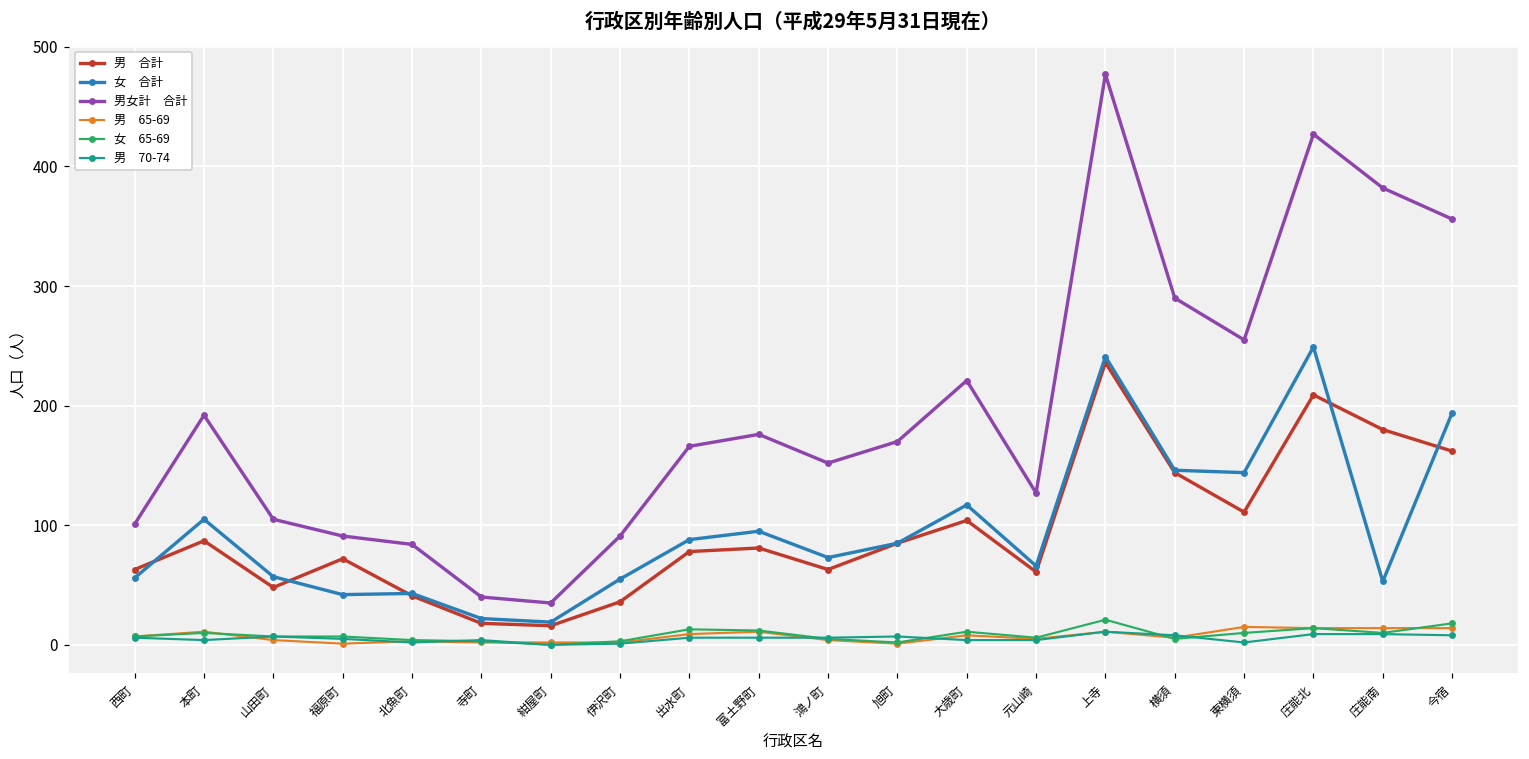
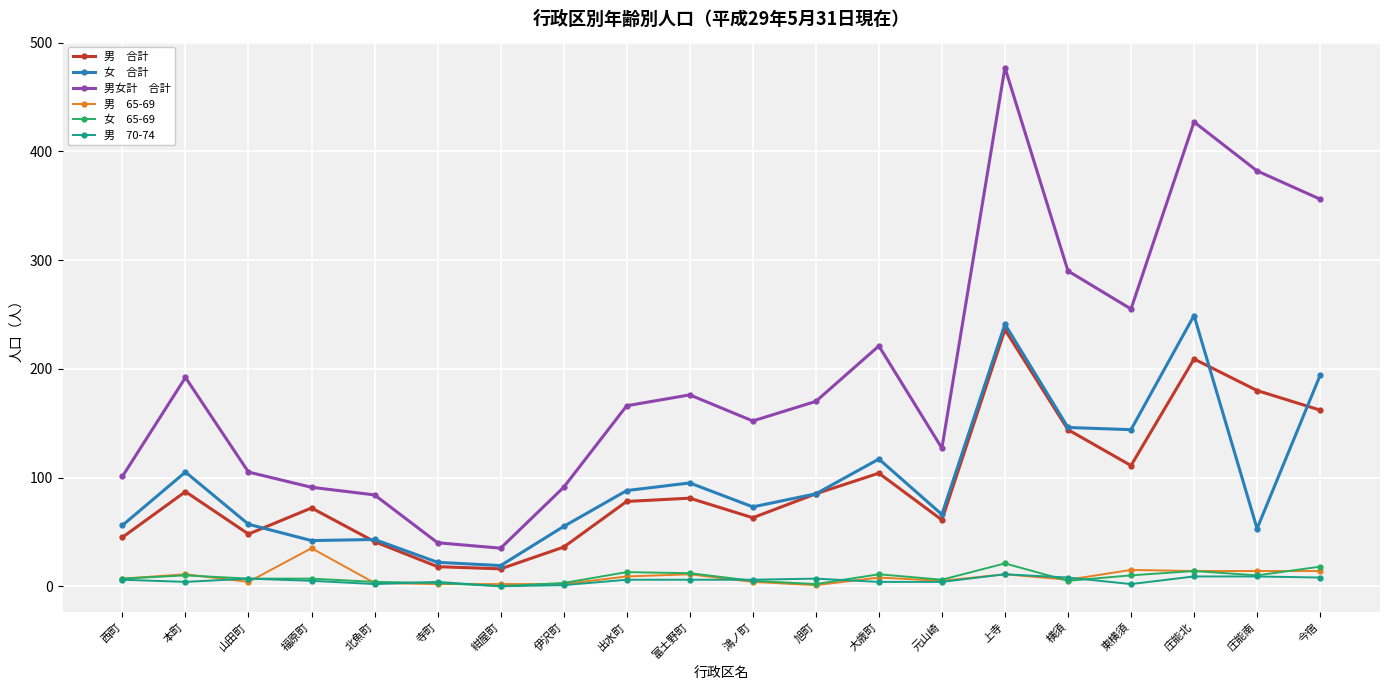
男 合計, 西町: 63 -> 45
男 65-69, 福原町: 1 -> 35
